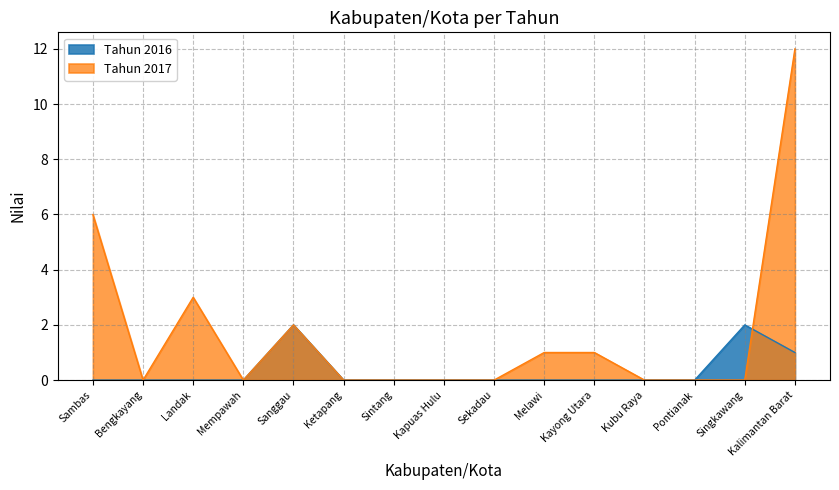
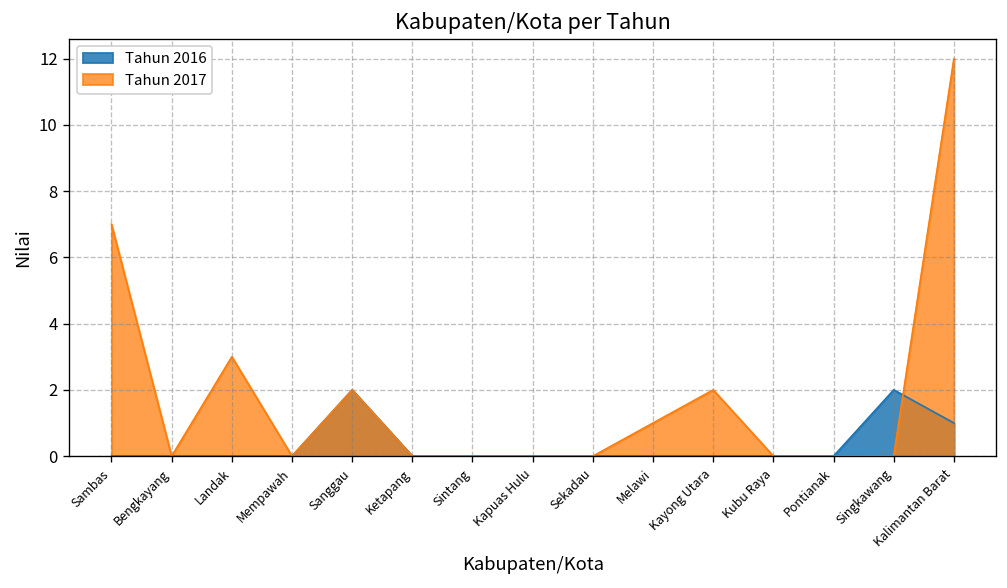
Tahun 2017, Sambas: 6 -> 7
Tahun 2017, Kayong Utara: 1 -> 2
